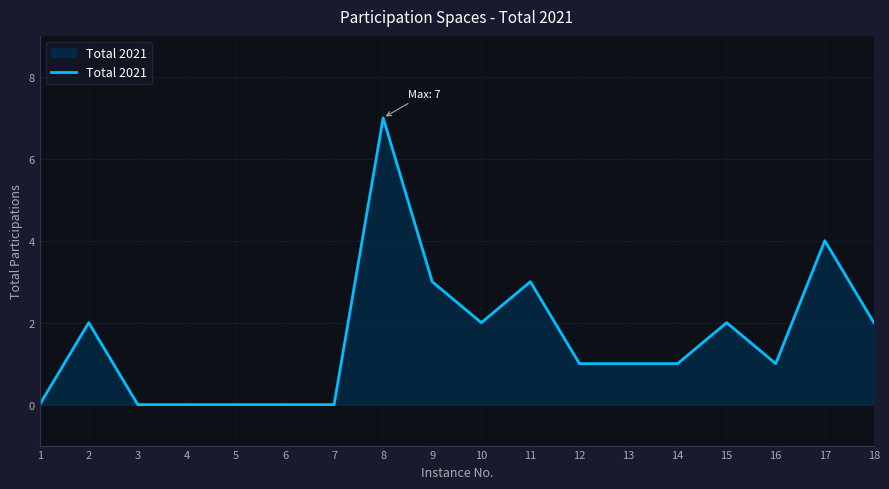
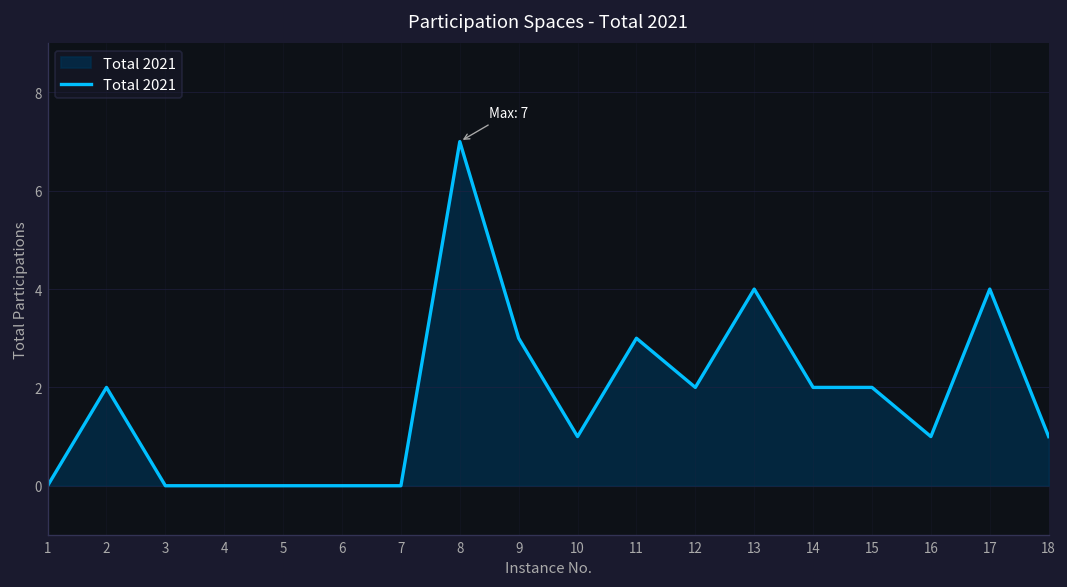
10: 2 -> 1
12: 1 -> 2
13: 1 -> 4
14: 1 -> 2
18: 2 -> 1
